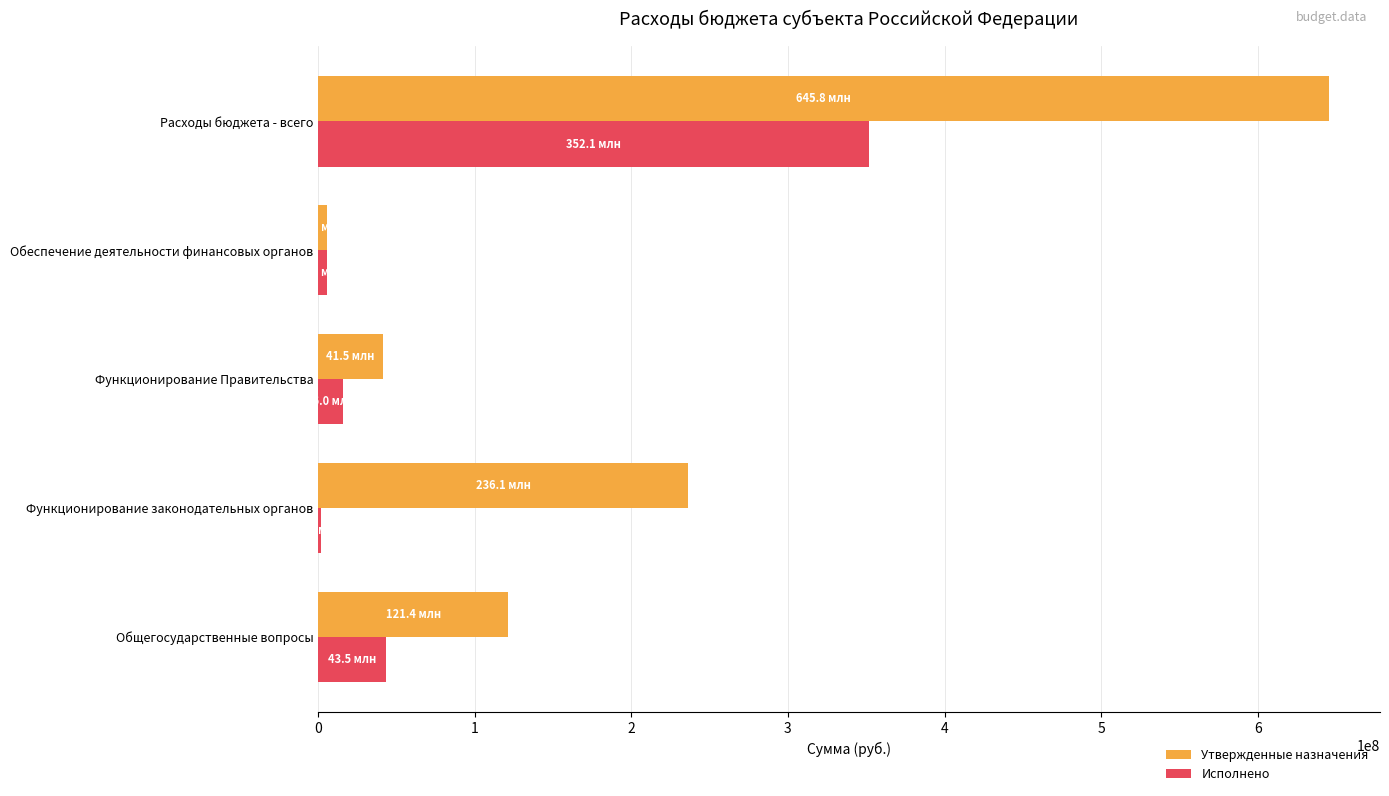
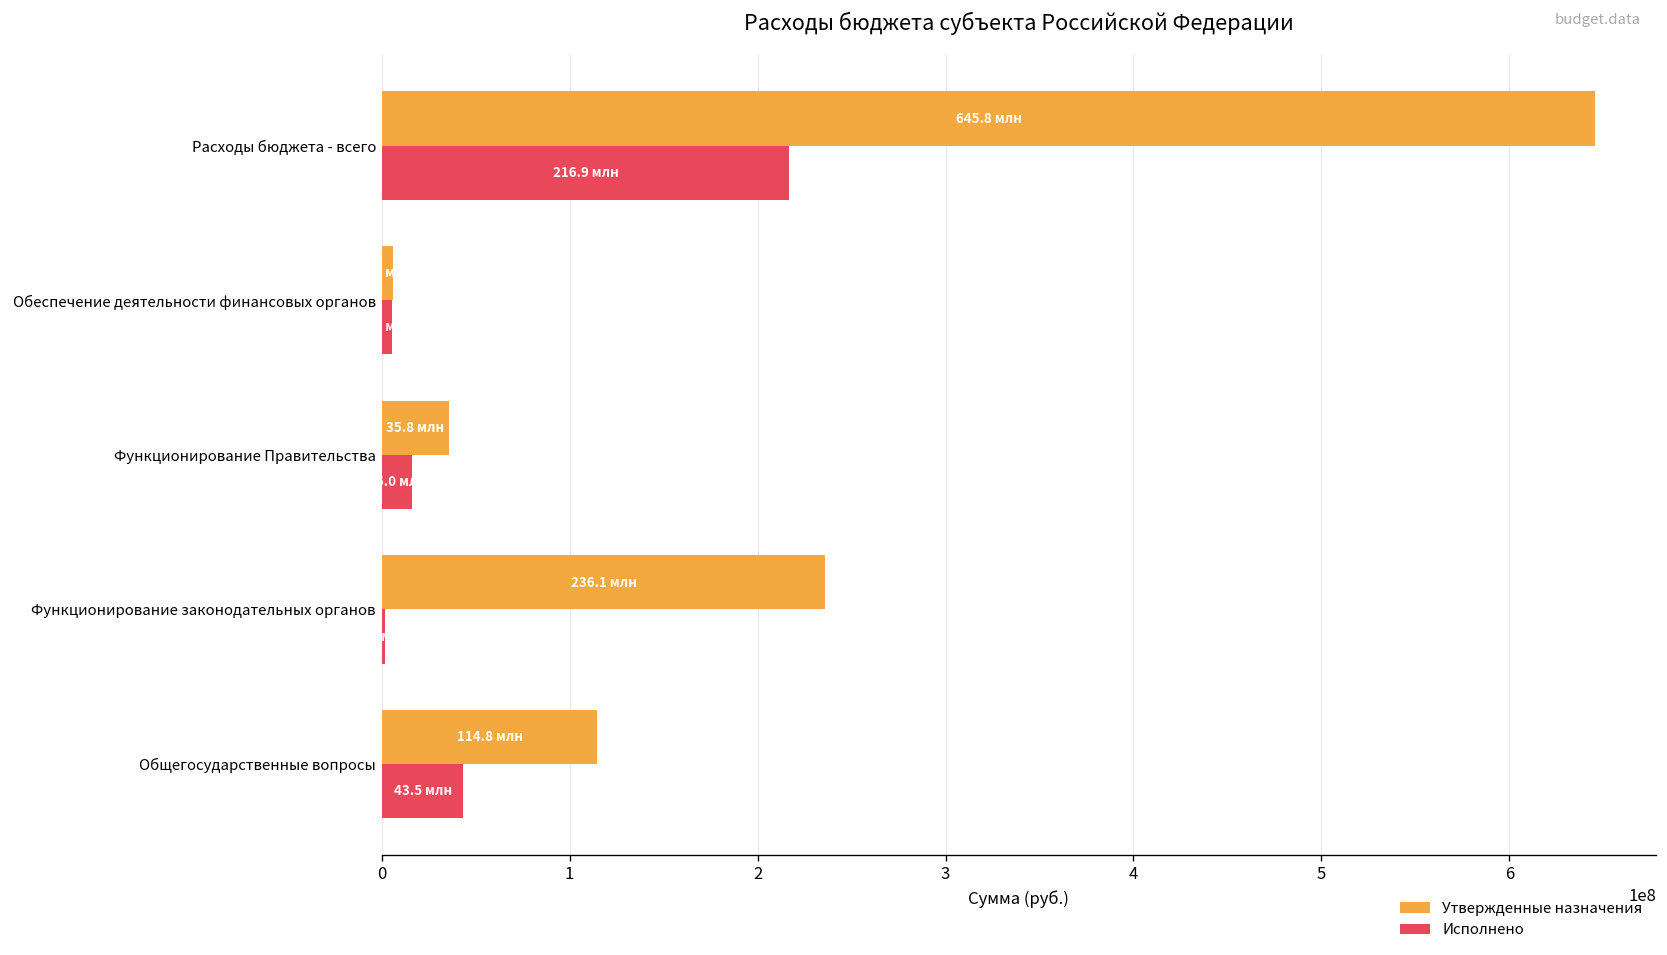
Исполнено, Расходы бюджета - всего: 352.1 -> 216.9
Утвержденные назначения, Функционирование Правительства: 41.5 -> 35.8
Утвержденные назначения, Общегосударственные вопросы: 121.4 -> 114.8
